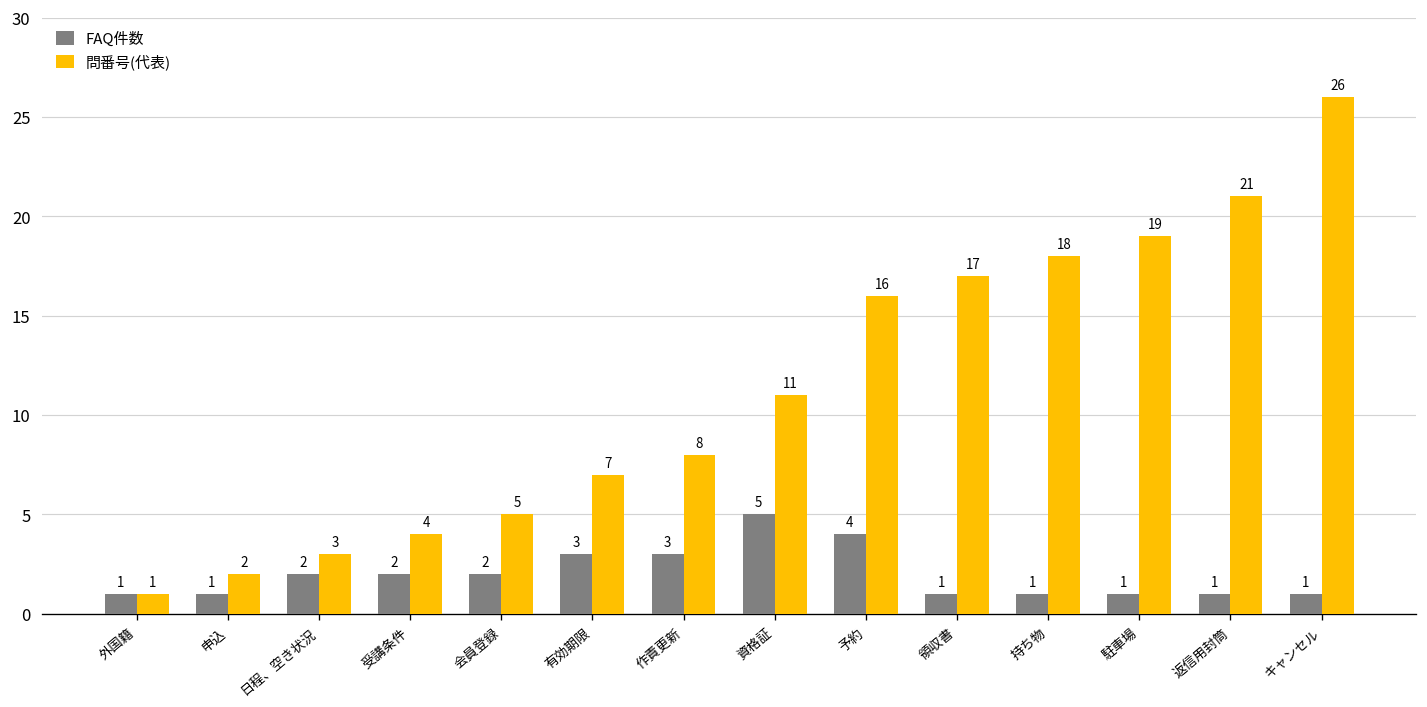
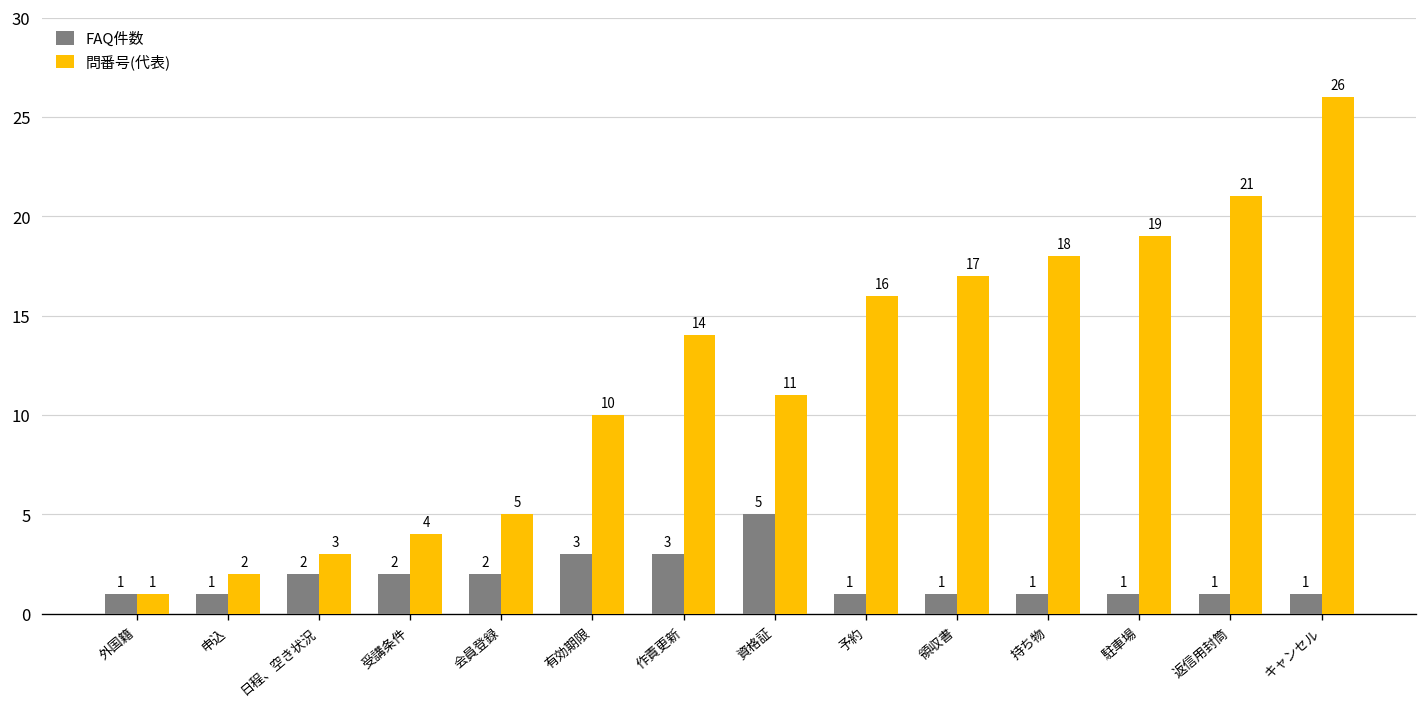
問番号(代表), 有効期限: 7 -> 10
問番号(代表), 作責更新: 8 -> 14
FAQ件数, 予約: 4 -> 1
